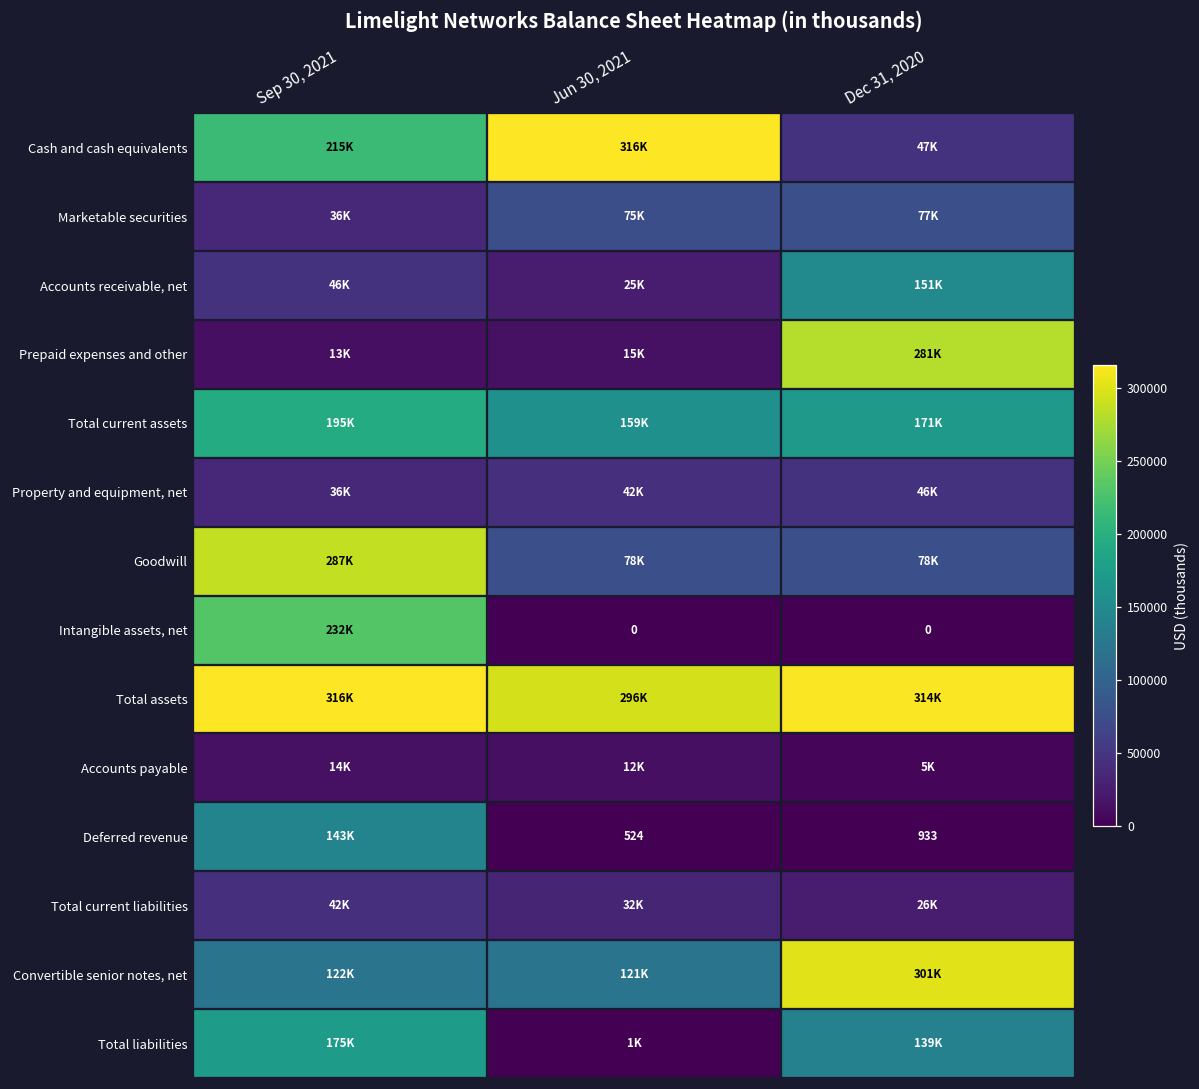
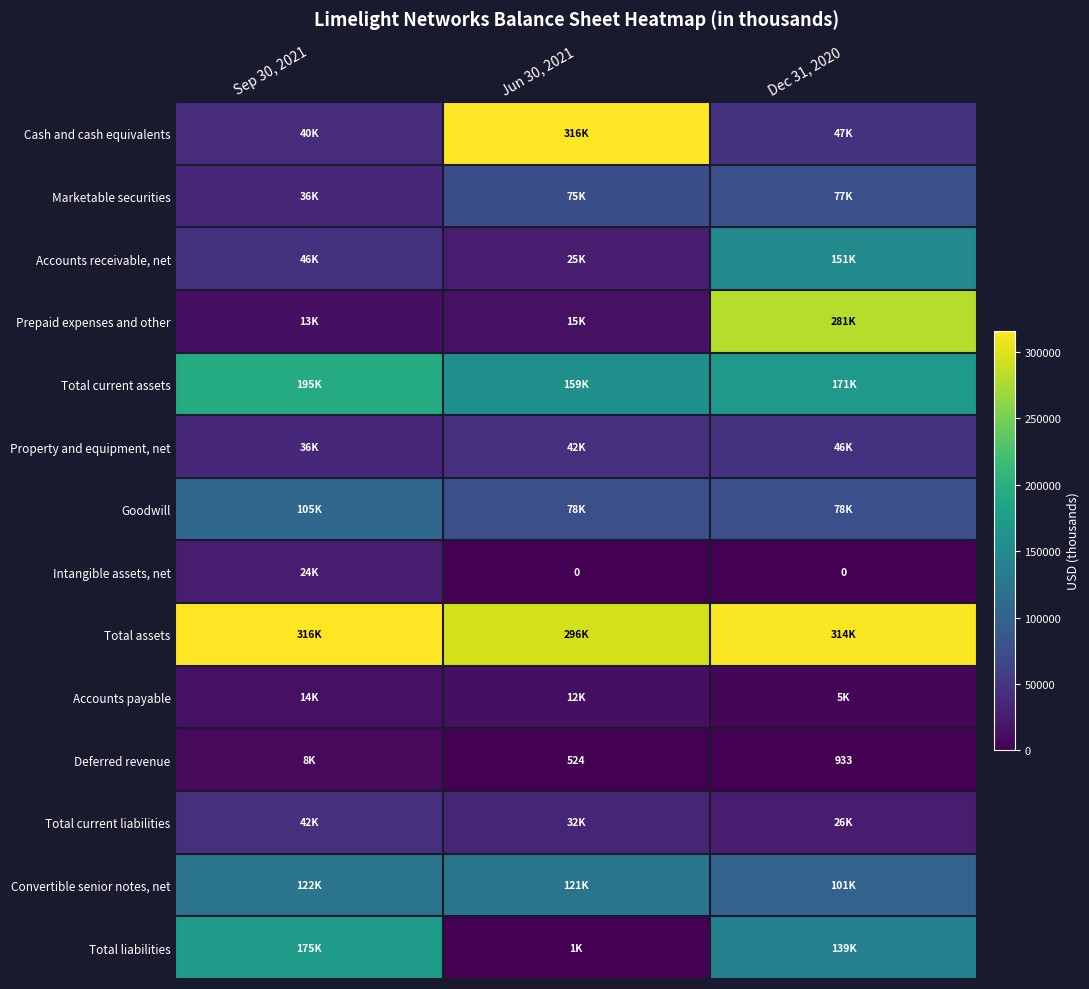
Cash and cash equivalents, Sep 30, 2021: 215K -> 40K
Goodwill, Sep 30, 2021: 287K -> 105K
Intangible assets, net, Sep 30, 2021: 232K -> 24K
Deferred revenue, Sep 30, 2021: 143K -> 8K
Convertible senior notes, net, Dec 31, 2020: 301K -> 101K
